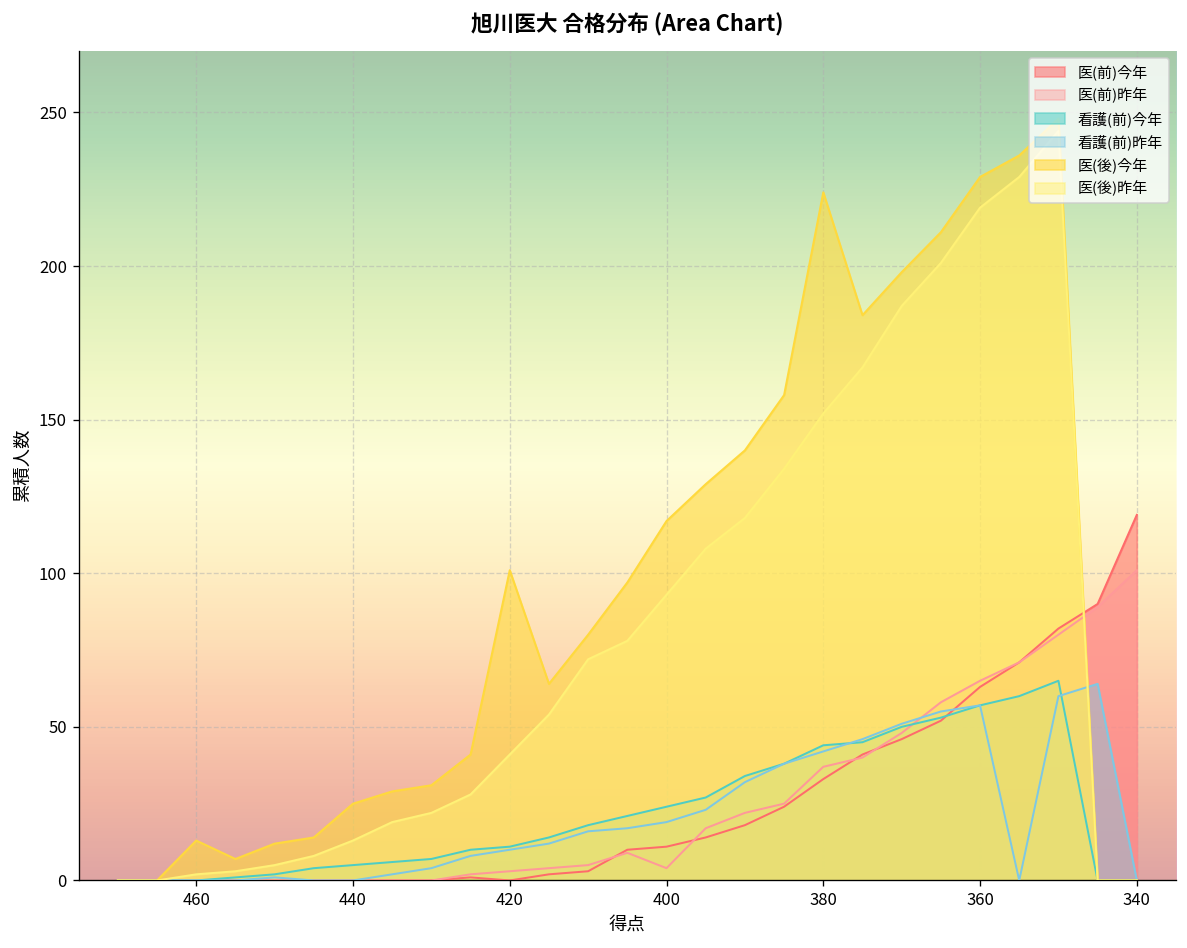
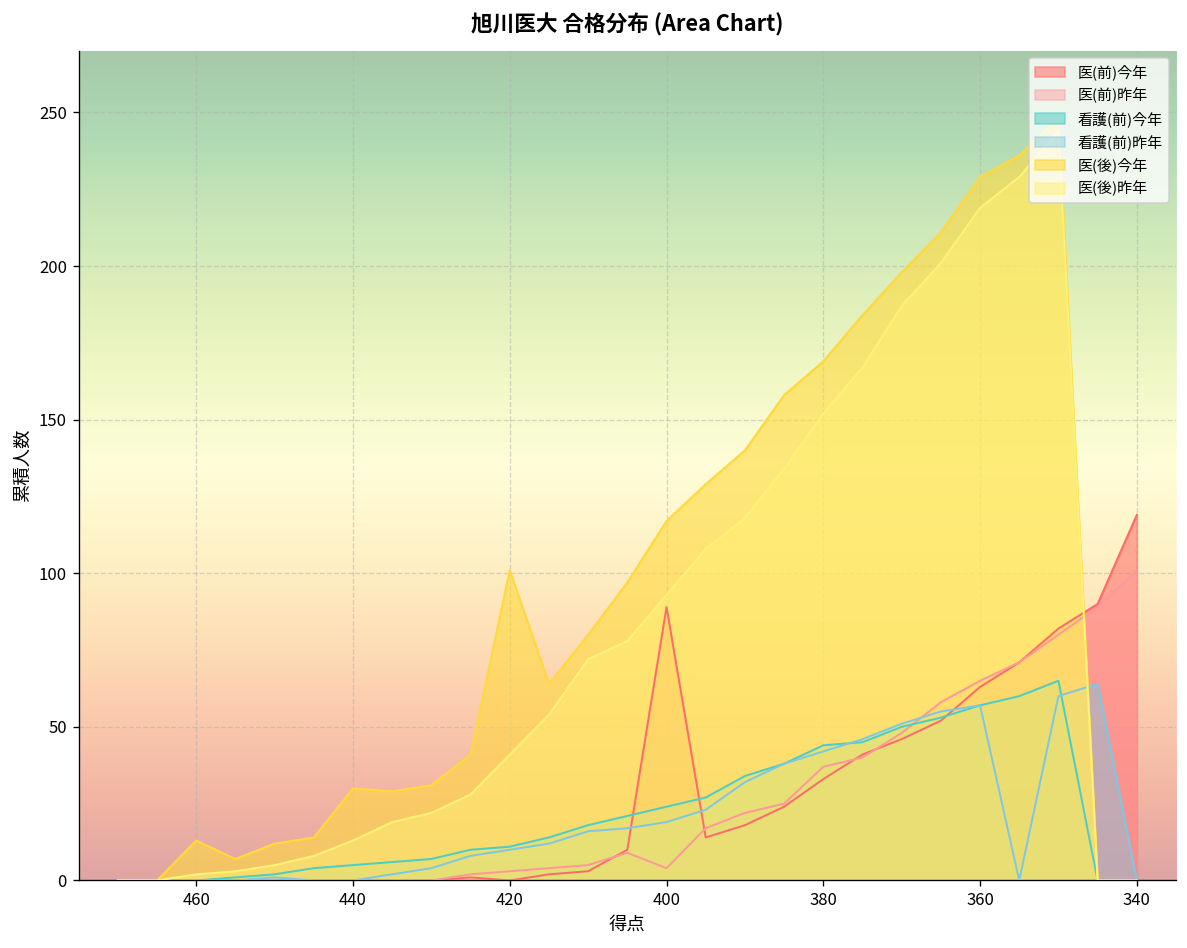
医(後)今年, 440: 25 -> 30
医(前)今年, 400: 11 -> 89
医(後)今年, 380: 224 -> 169
